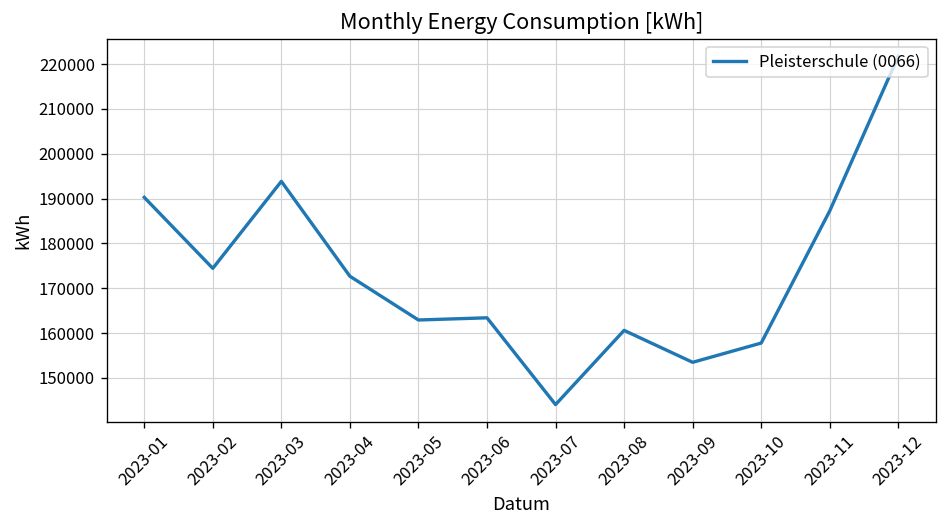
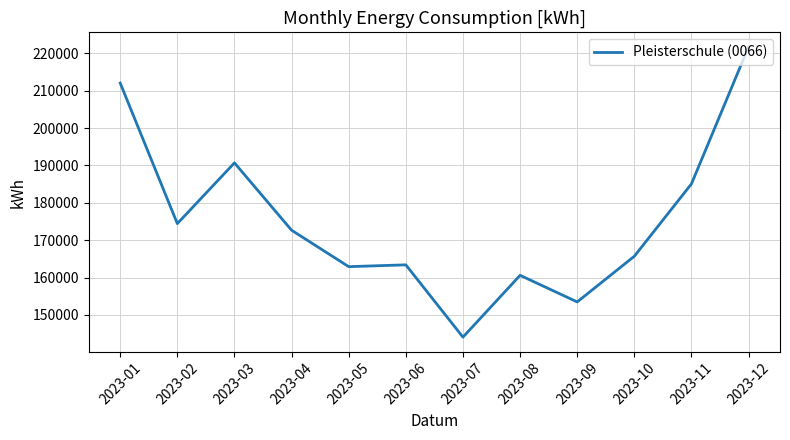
2023-01: 190000 -> 212000
2023-03: 194000 -> 191000
2023-10: 158000 -> 166000
2023-11: 187000 -> 185000
